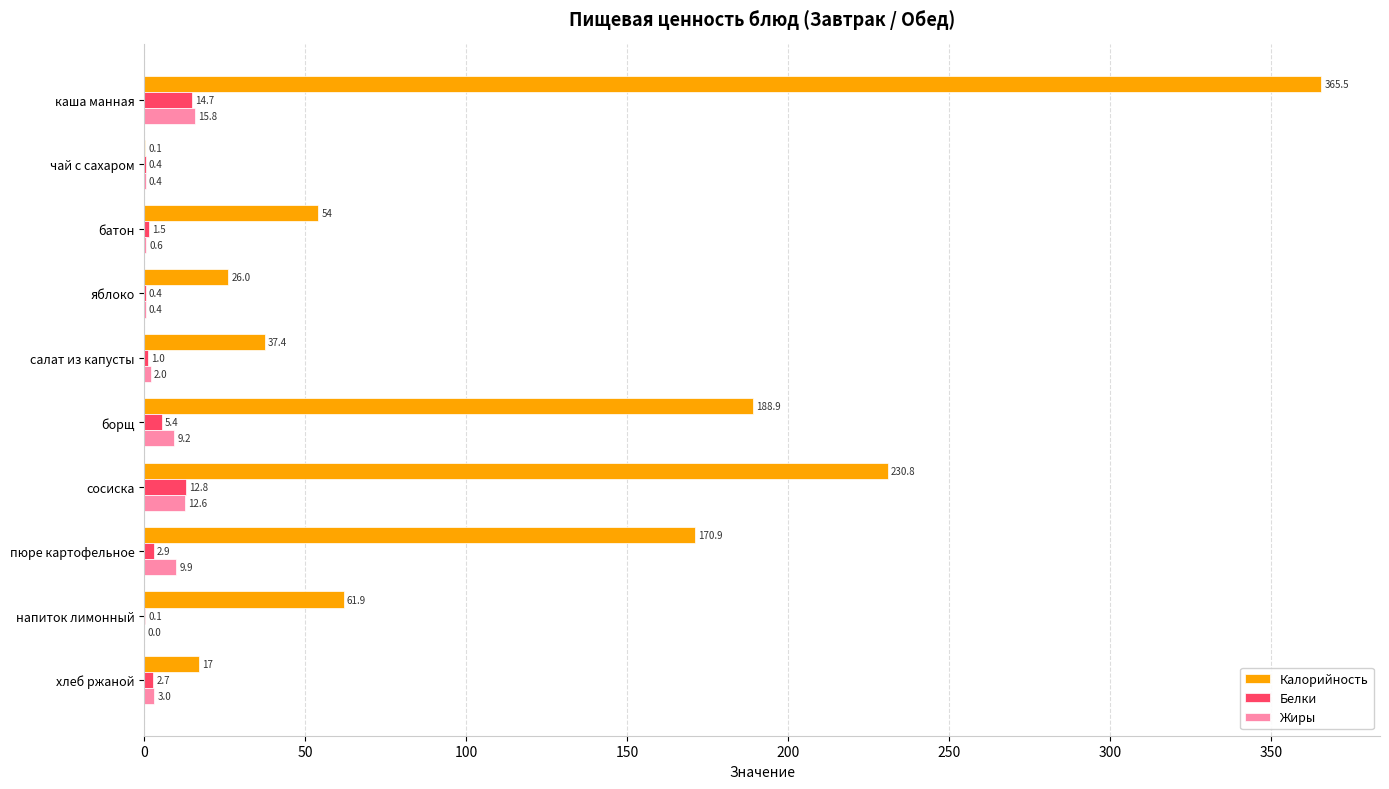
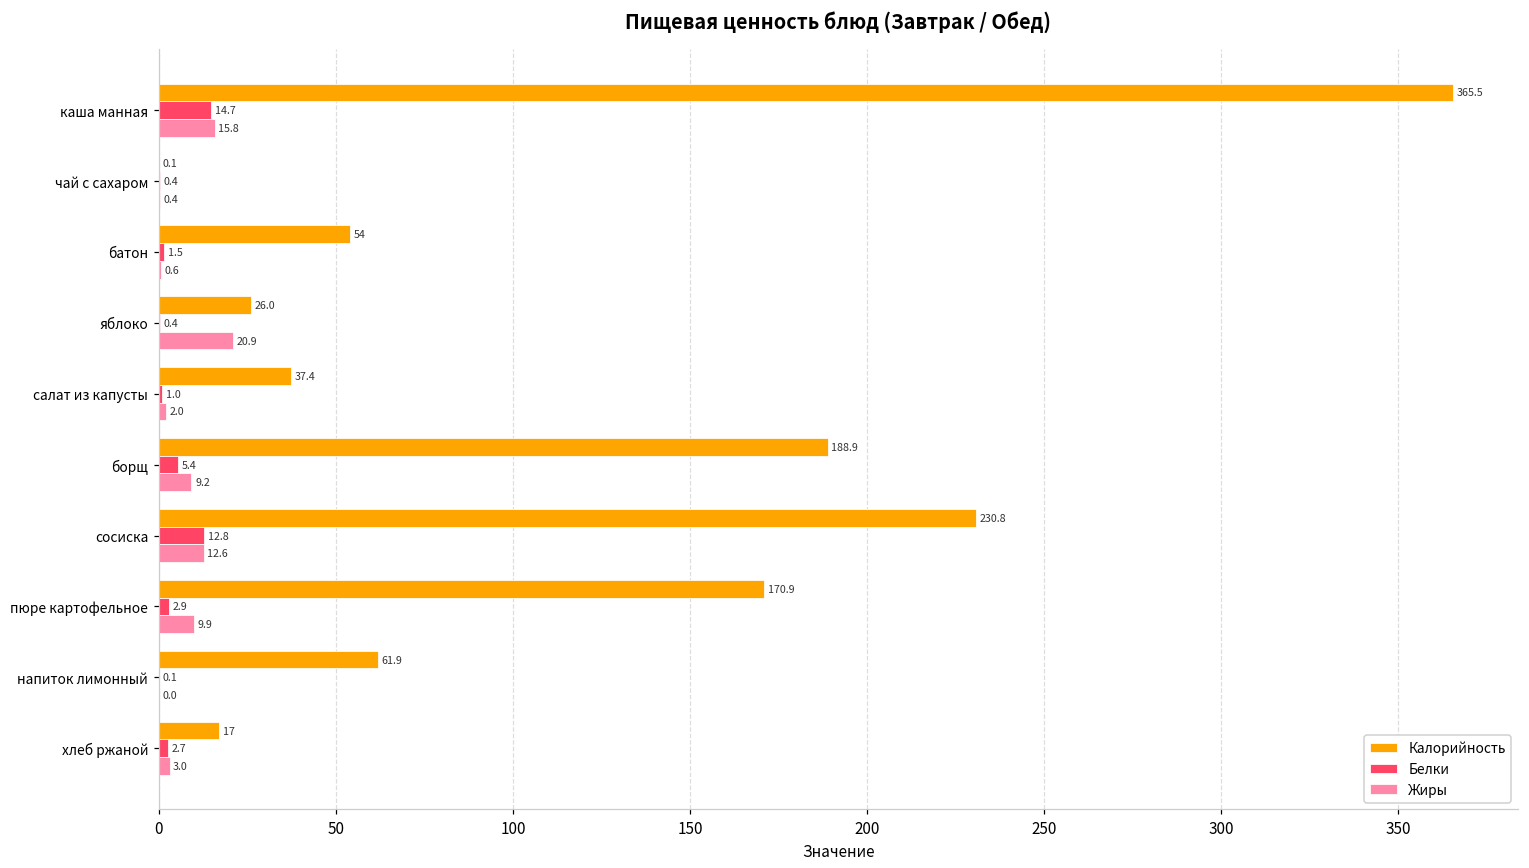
Жиры, яблоко: 0.4 -> 20.9
